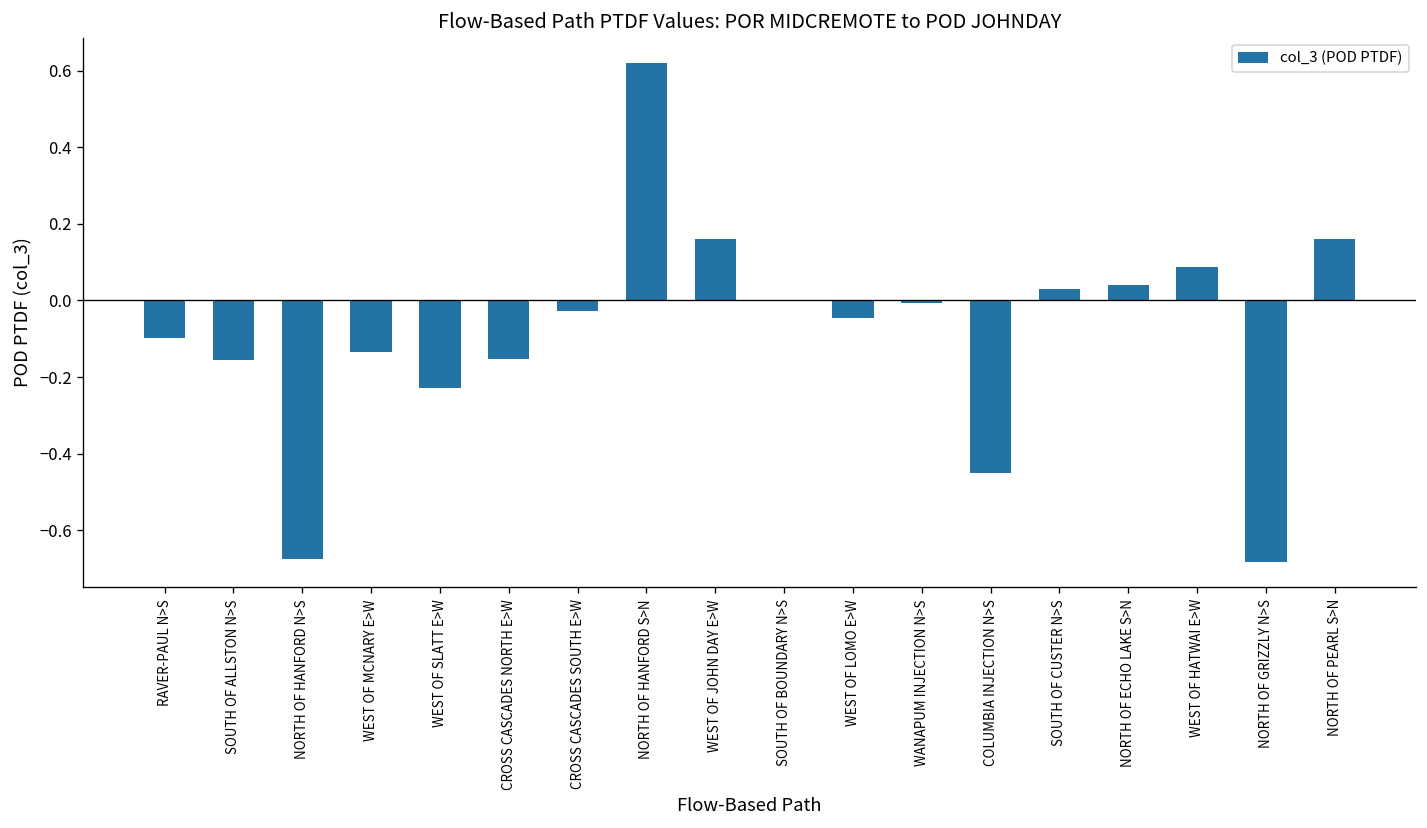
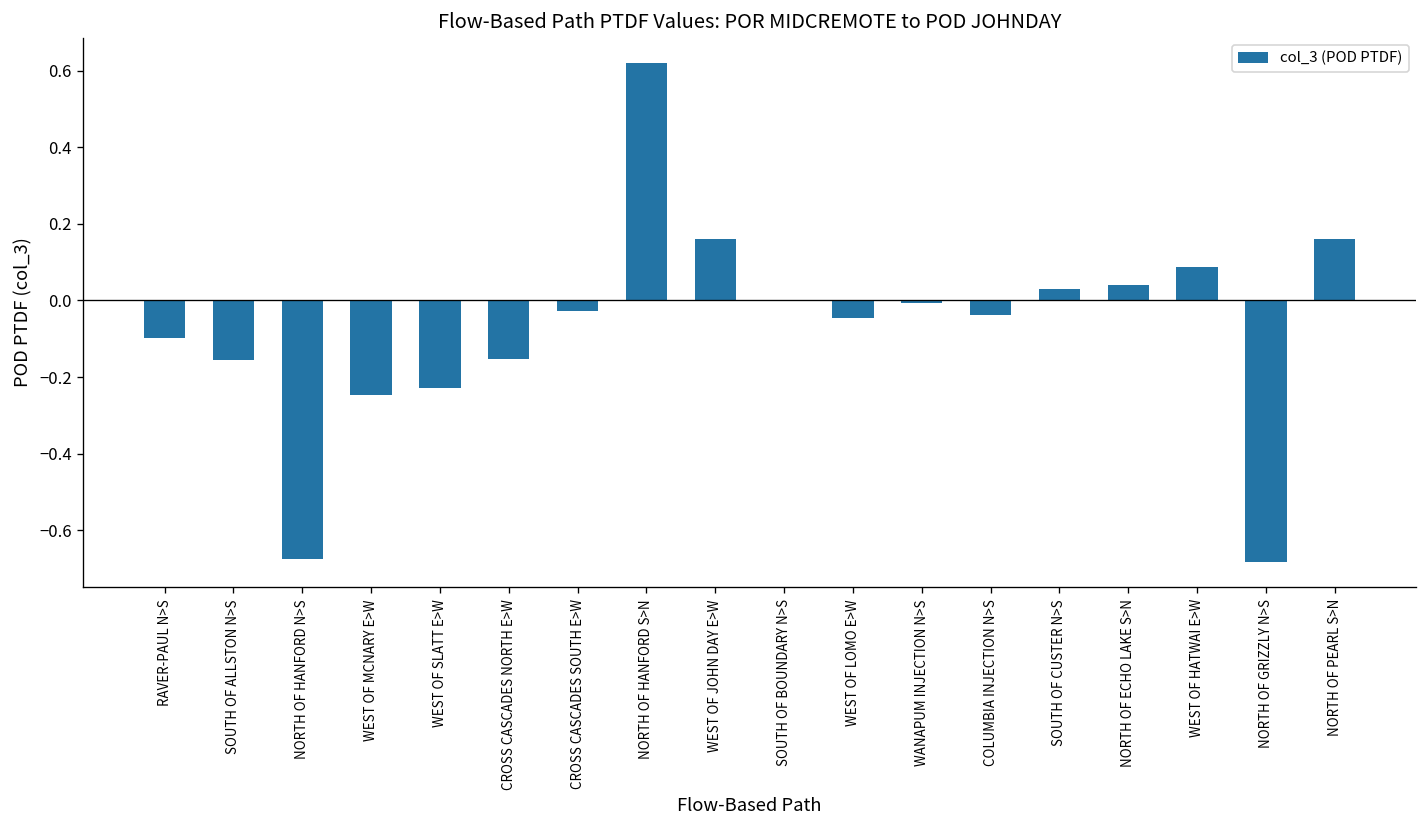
WEST OF MCNARY E>W: -0.13 -> -0.25
COLUMBIA INJECTION N>S: -0.45 -> -0.04
